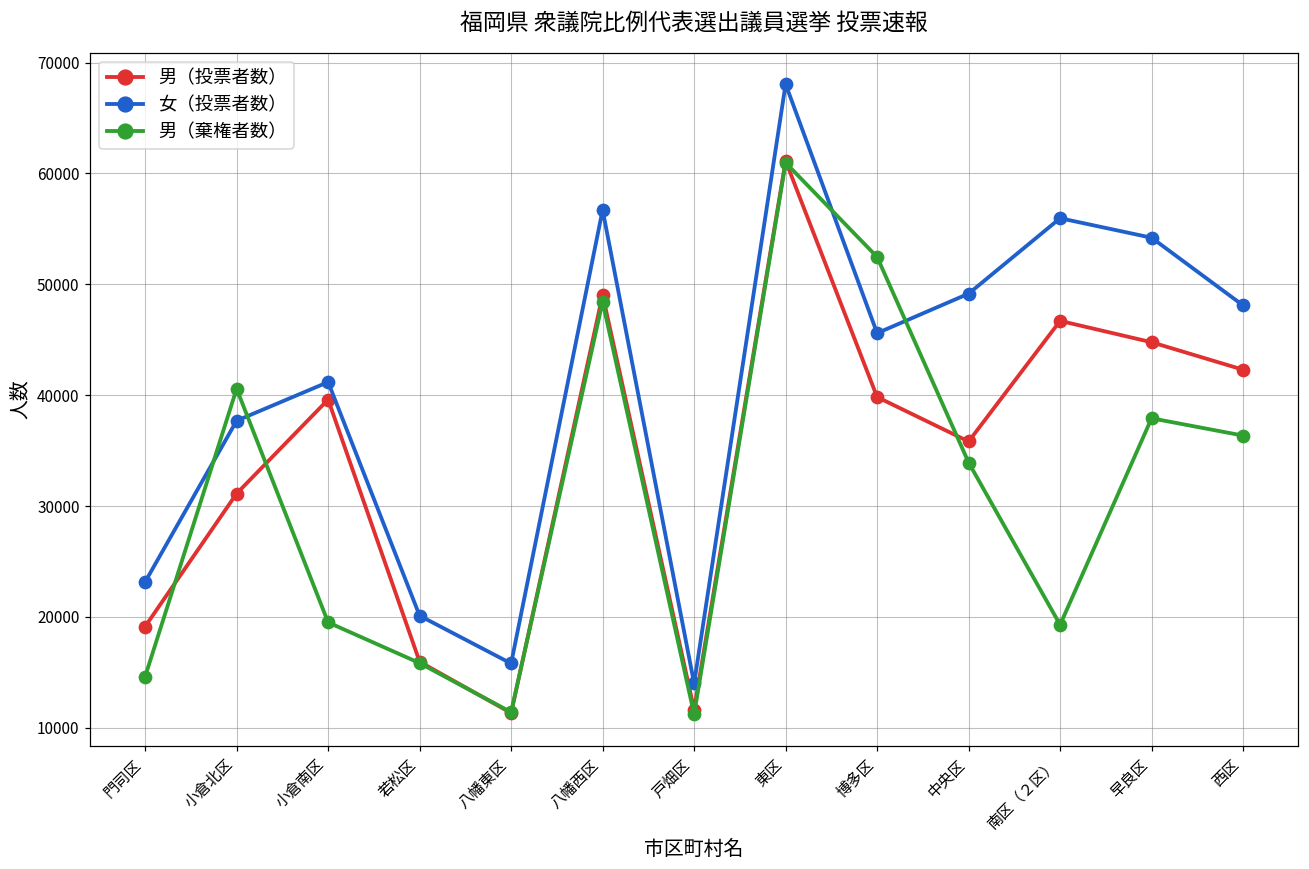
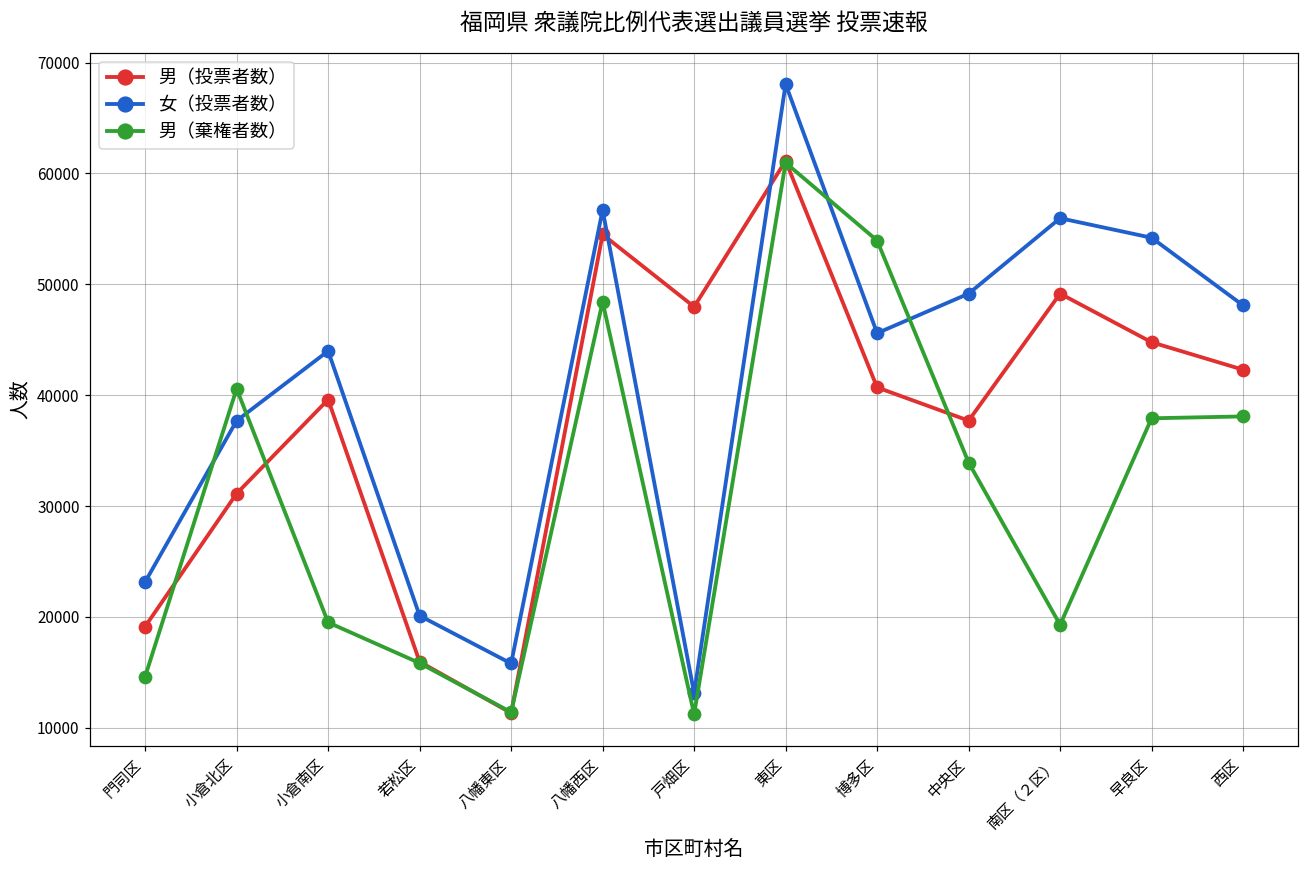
女（投票者数）, 小倉南区: 41200 -> 44000
男（投票者数）, 八幡西区: 49000 -> 54500
男（投票者数）, 戸畑区: 11600 -> 48000
女（投票者数）, 戸畑区: 14000 -> 13100
男（投票者数）, 博多区: 39800 -> 40700
男（棄権者数）, 博多区: 52500 -> 53900
男（投票者数）, 中央区: 35800 -> 37700
男（投票者数）, 南区（２区）: 46700 -> 49200
男（棄権者数）, 西区: 36400 -> 38100
